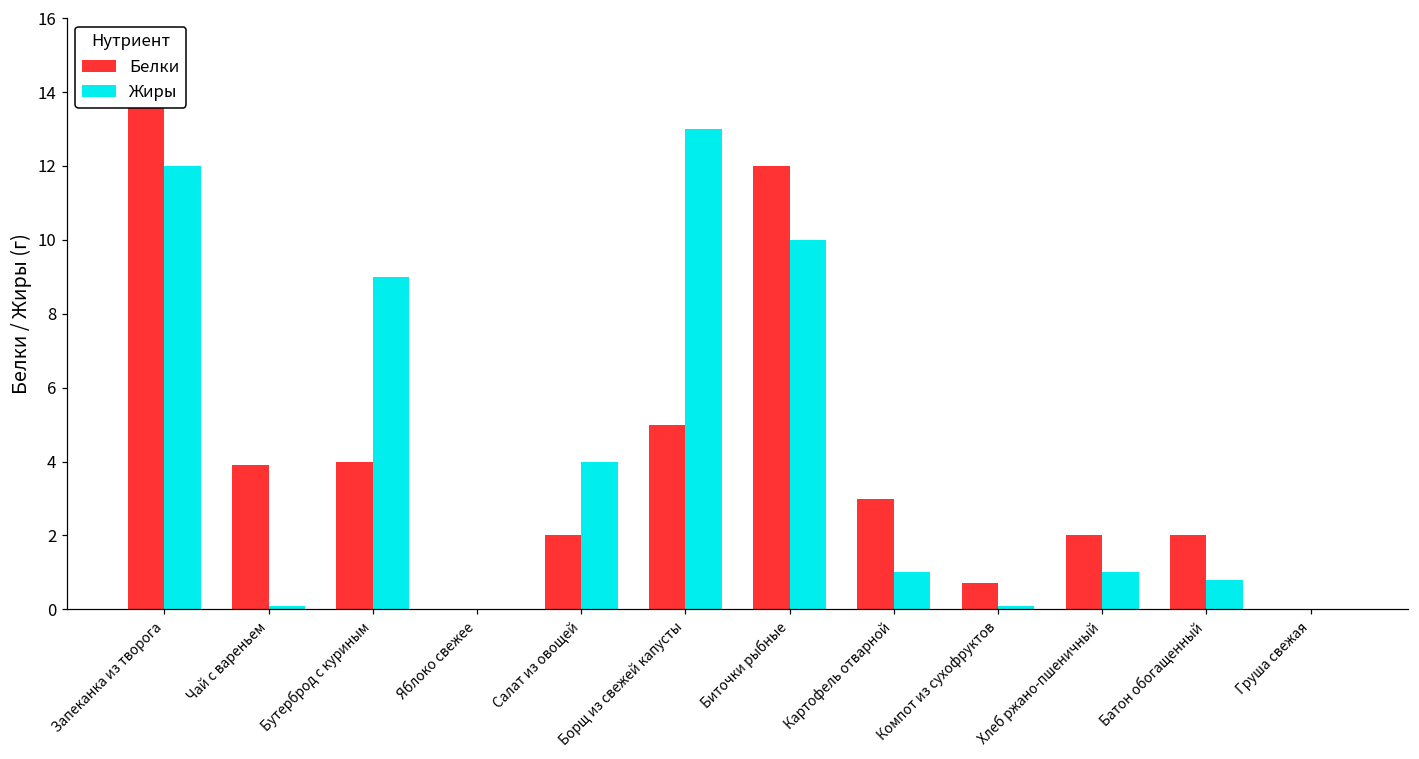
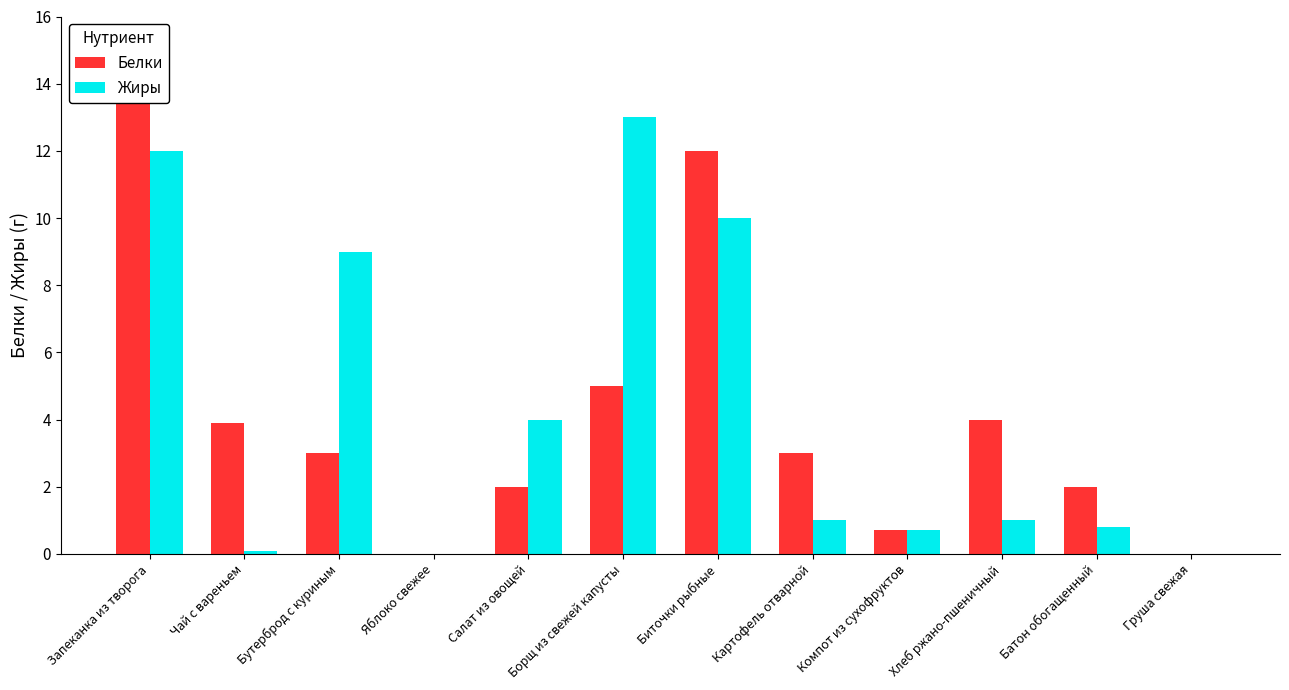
Белки, Бутерброд с куриным: 4 -> 3
Жиры, Компот из сухофруктов: 0.1 -> 0.7
Белки, Хлеб ржано-пшеничный: 2 -> 4
